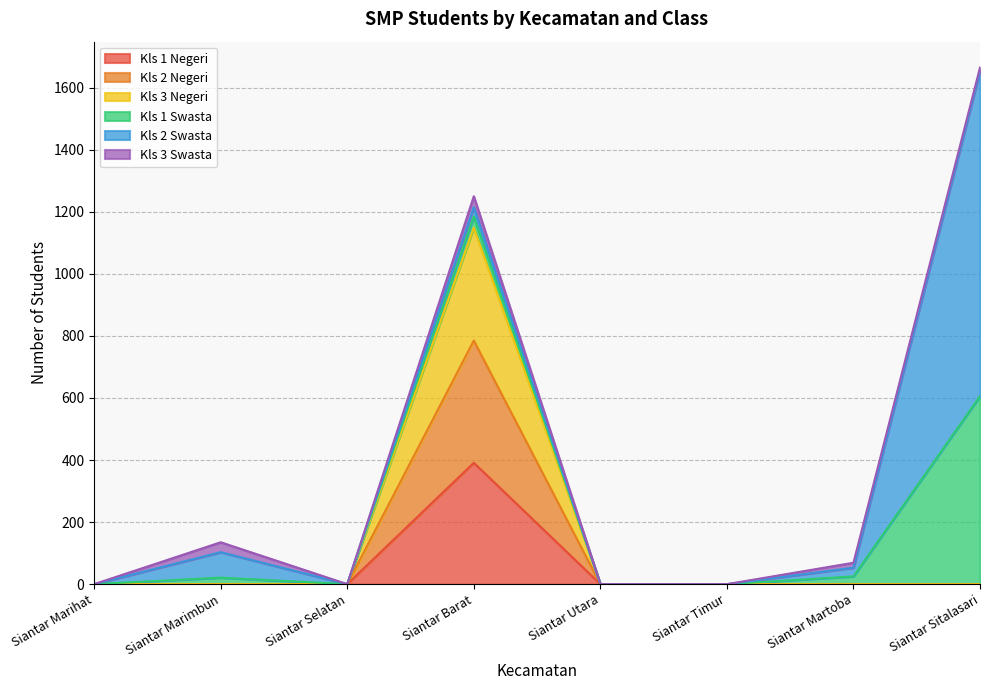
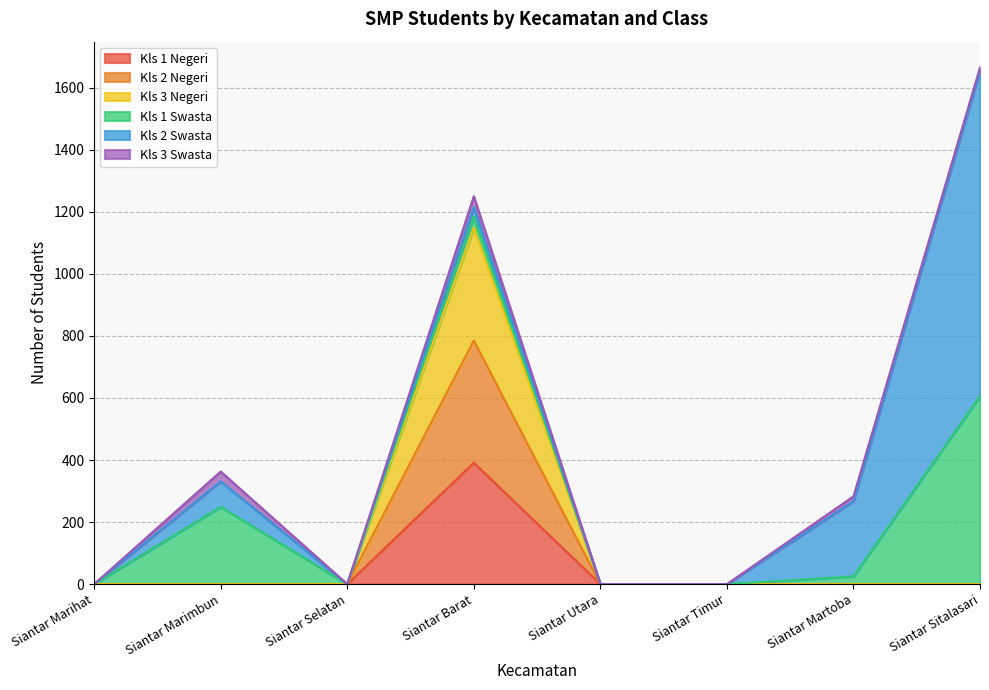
Kls 1 Swasta, Siantar Marimbun: 20 -> 250
Kls 2 Swasta, Siantar Martoba: 30 -> 240
